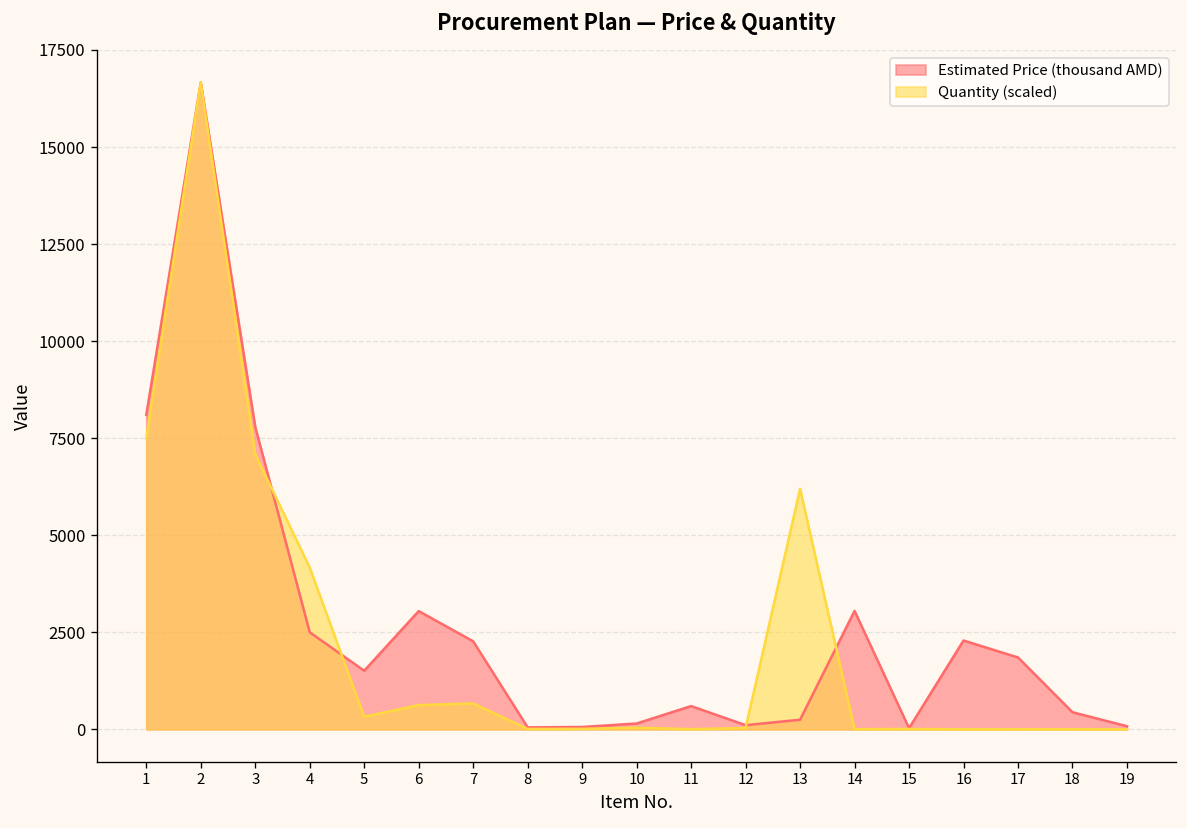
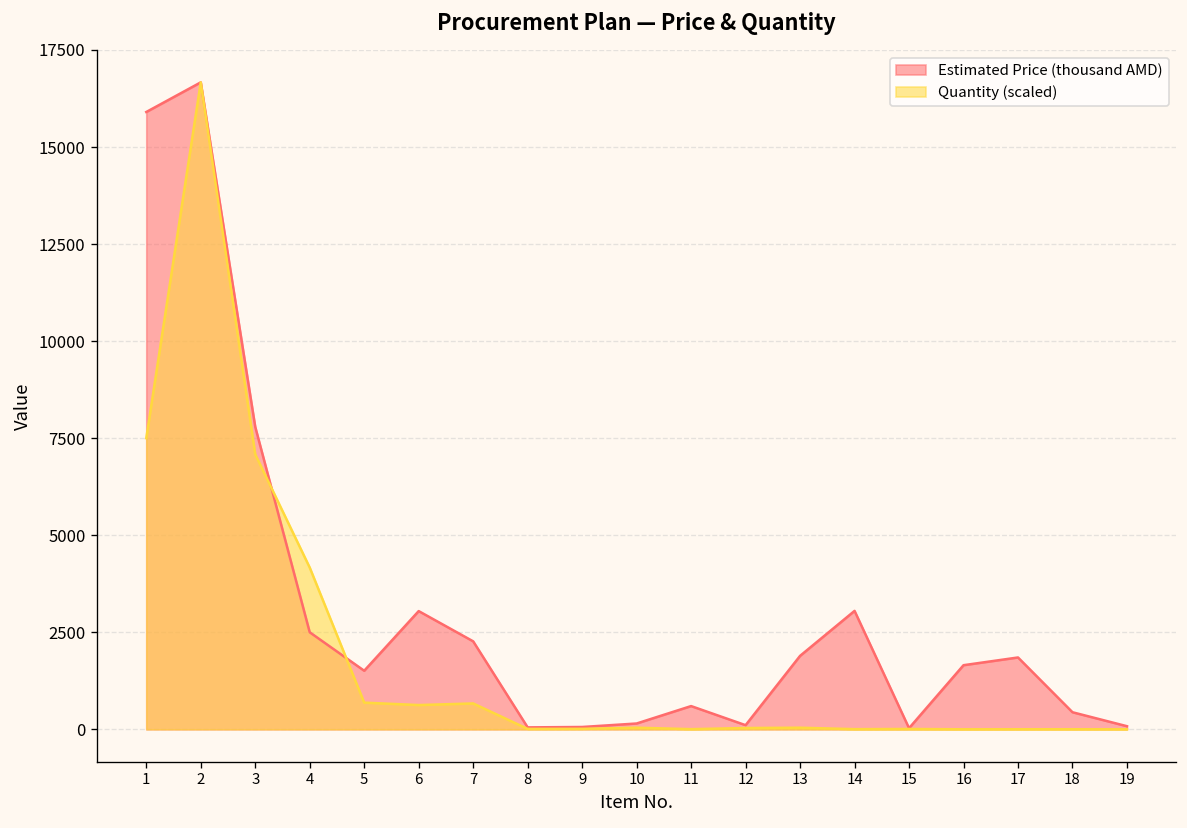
Estimated Price (thousand AMD), 1: 8100 -> 15900
Quantity (scaled), 5: 300 -> 700
Estimated Price (thousand AMD), 13: 200 -> 1900
Quantity (scaled), 13: 6200 -> 0
Estimated Price (thousand AMD), 16: 2300 -> 1700
